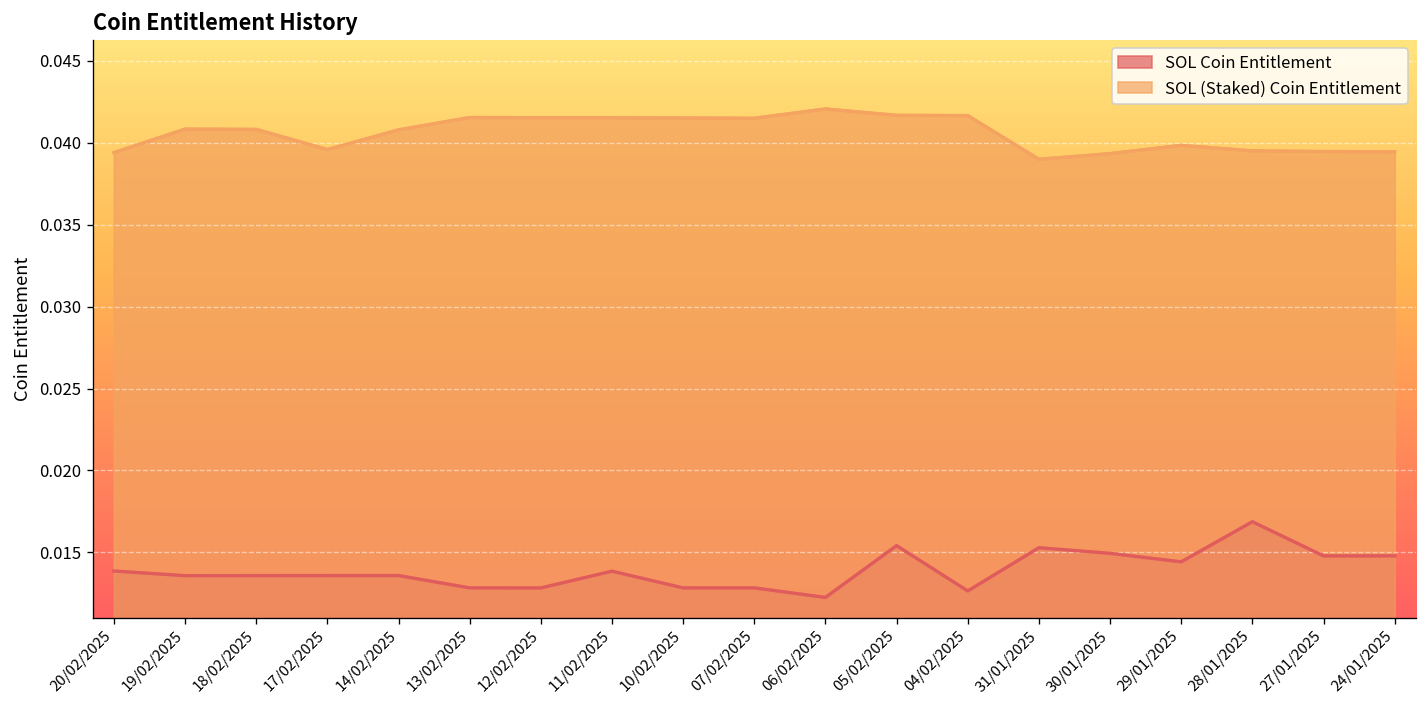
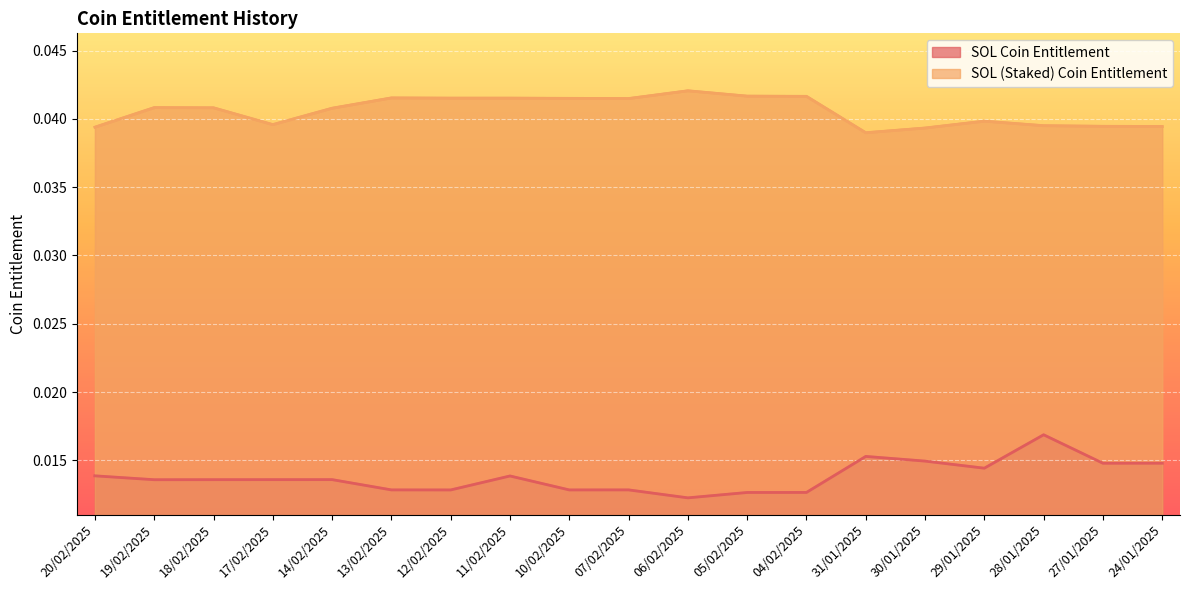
SOL Coin Entitlement, 05/02/2025: 0.0154 -> 0.0126
